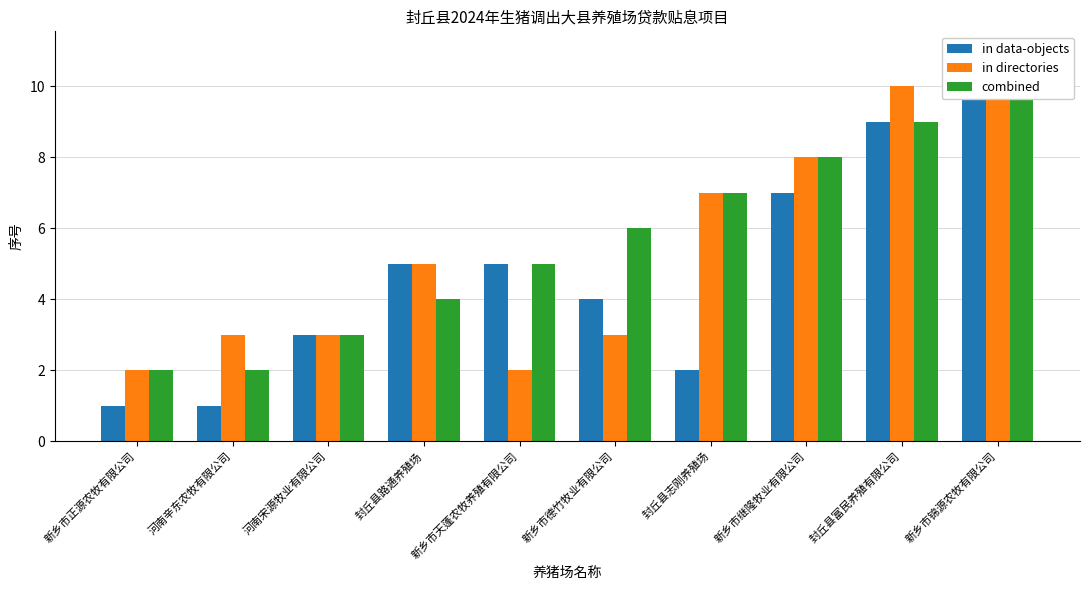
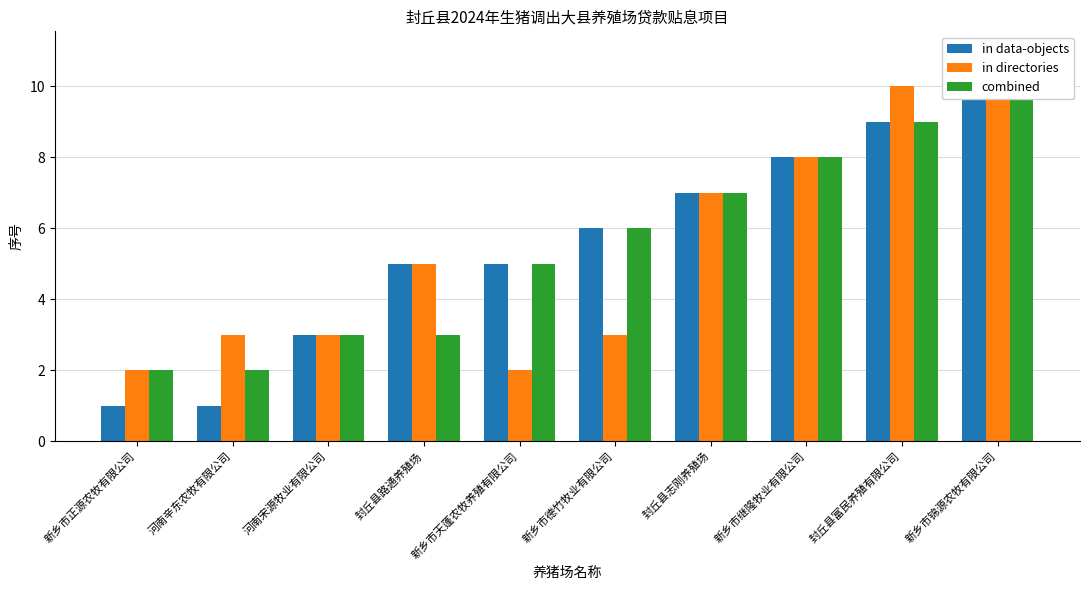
combined, 封丘县路通养殖场: 4 -> 3
in data-objects, 新乡市德竹牧业有限公司: 4 -> 6
in data-objects, 封丘县志刚养殖场: 2 -> 7
in data-objects, 新乡市继隆牧业有限公司: 7 -> 8
